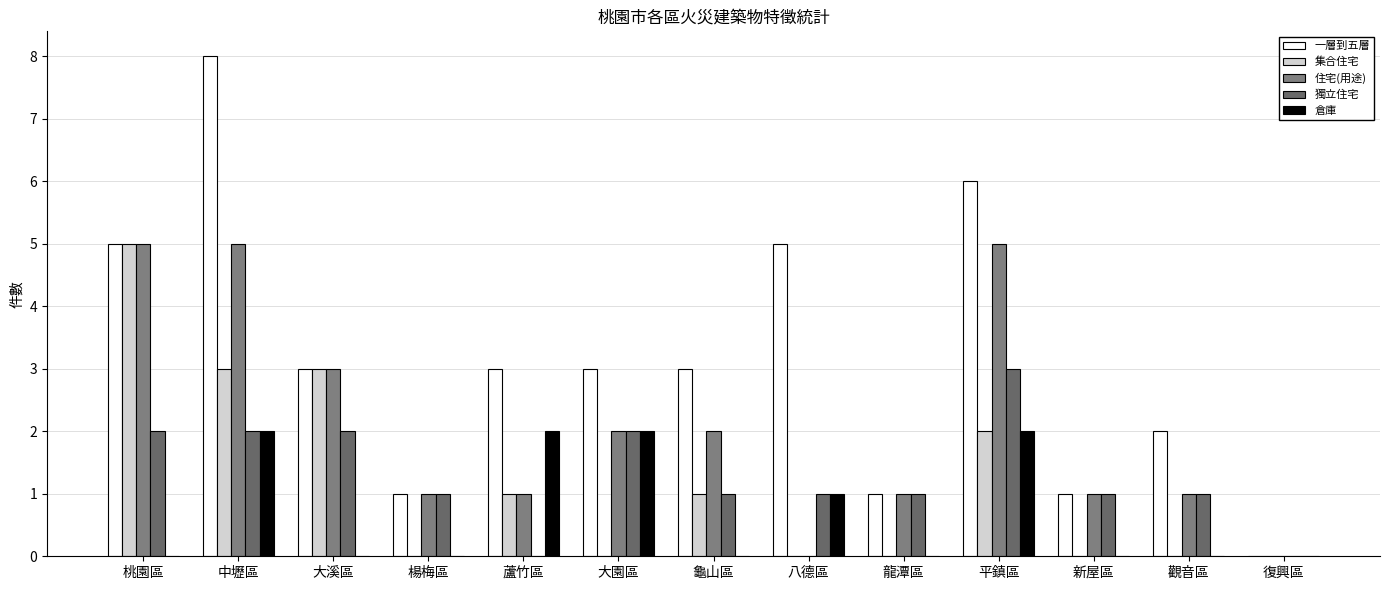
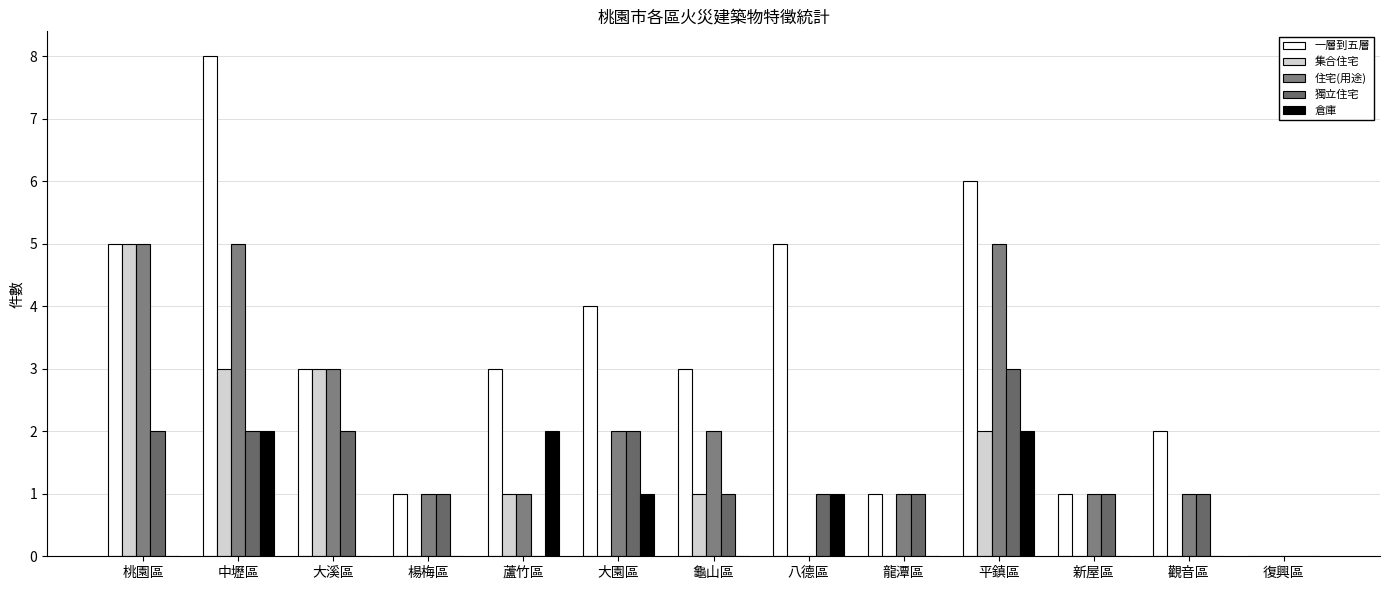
一層到五層, 大園區: 3 -> 4
倉庫, 大園區: 2 -> 1
